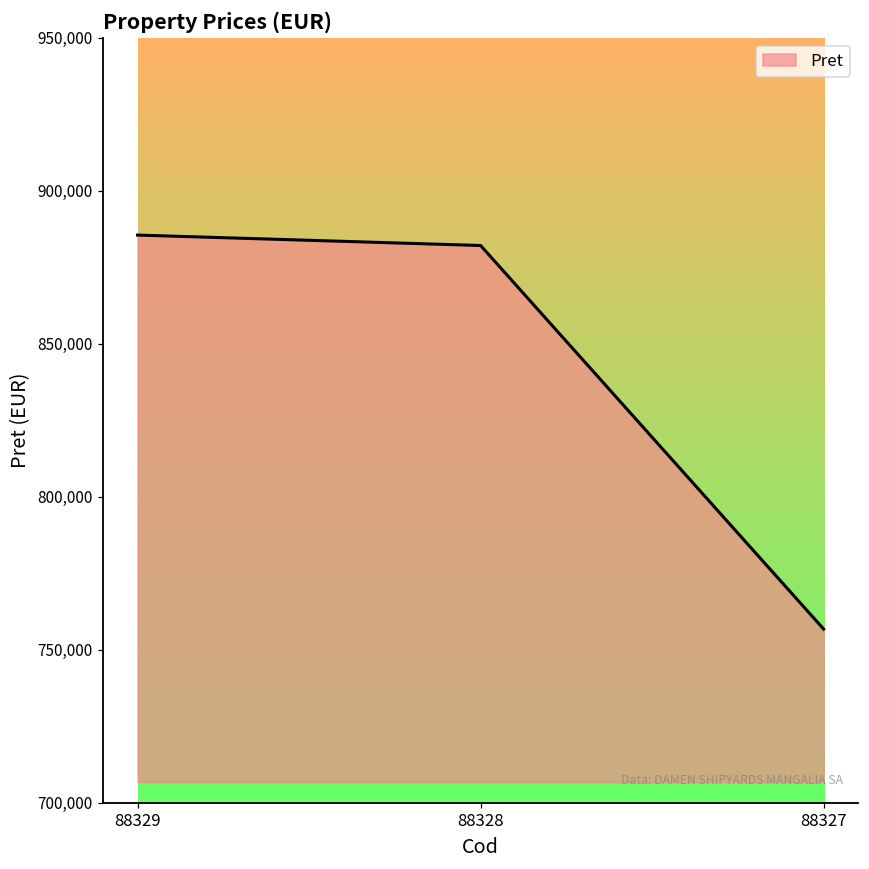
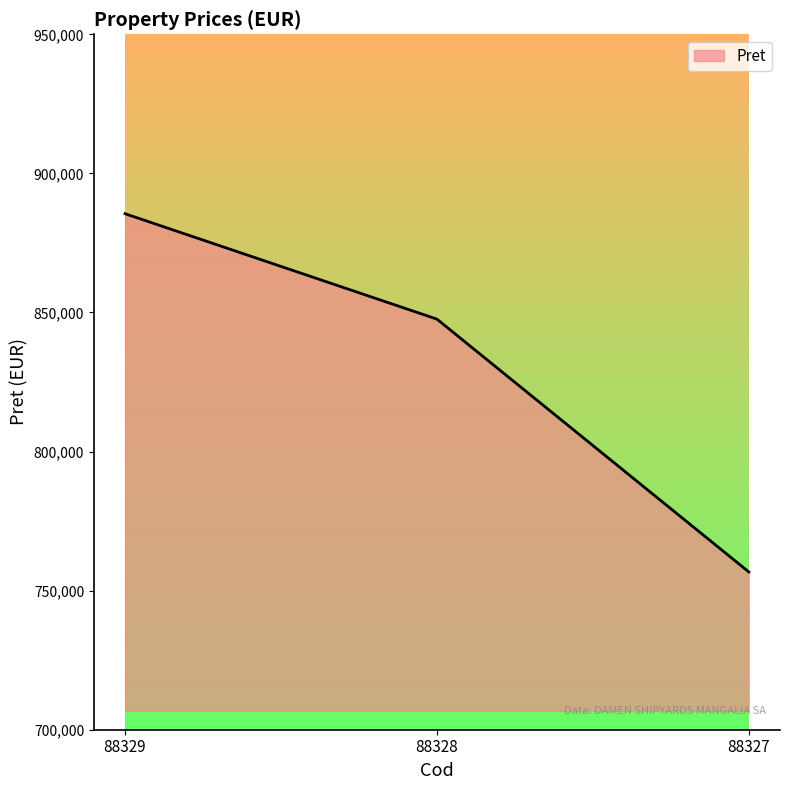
88328: 882,000 -> 848,000
